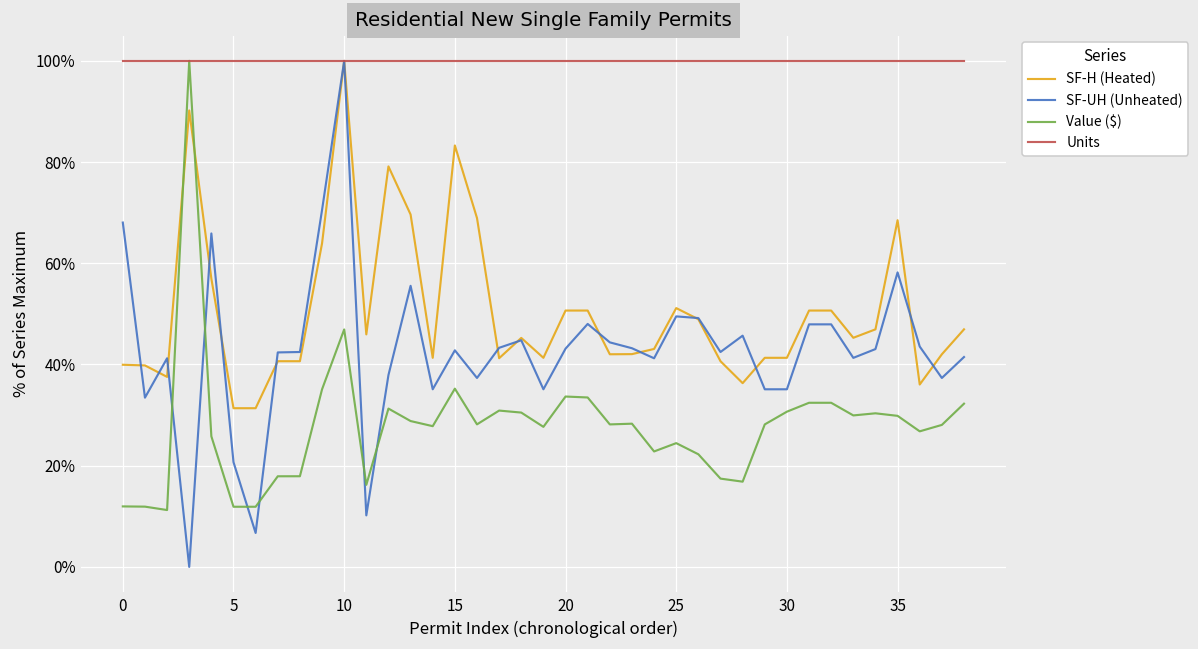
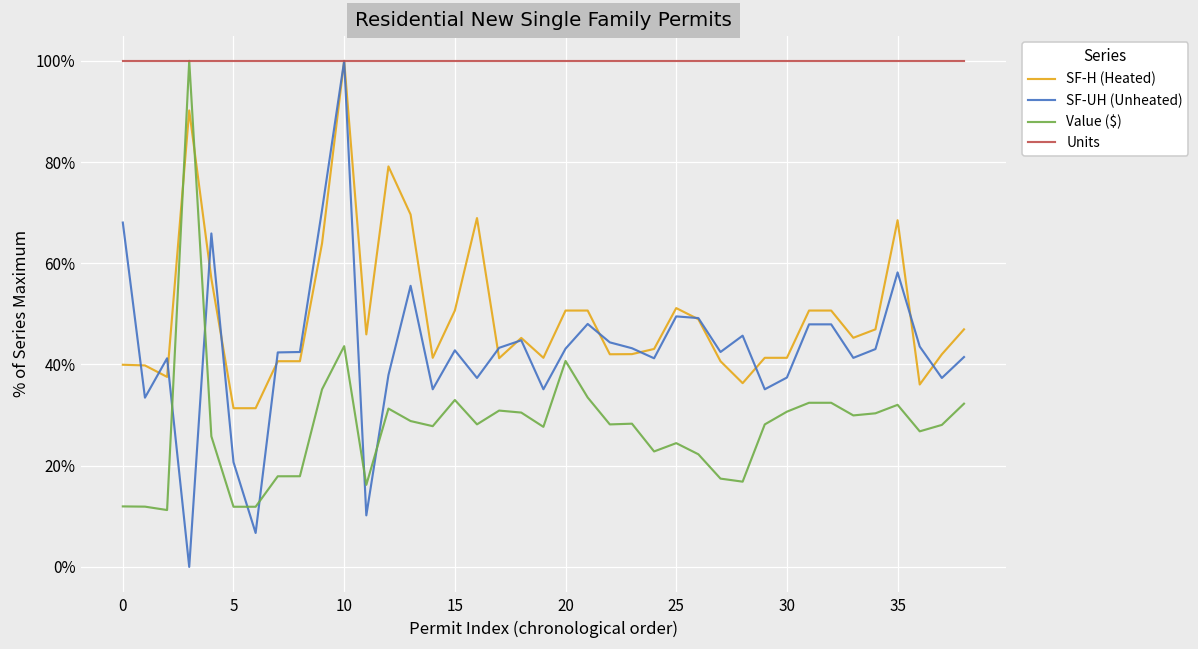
Value ($), 10: 47% -> 44%
SF-H (Heated), 15: 83% -> 51%
Value ($), 15: 35% -> 33%
Value ($), 20: 34% -> 41%
SF-UH (Unheated), 30: 35% -> 37%
Value ($), 35: 30% -> 32%
